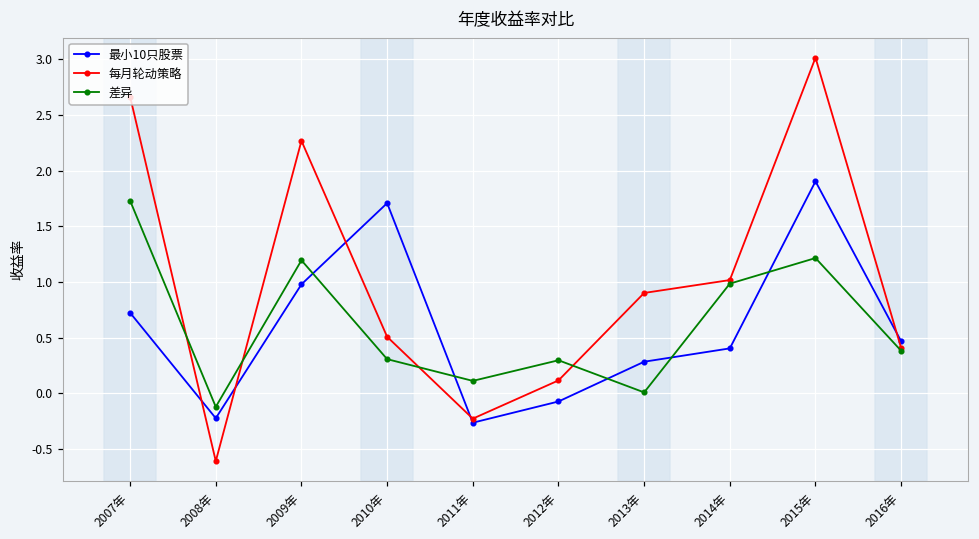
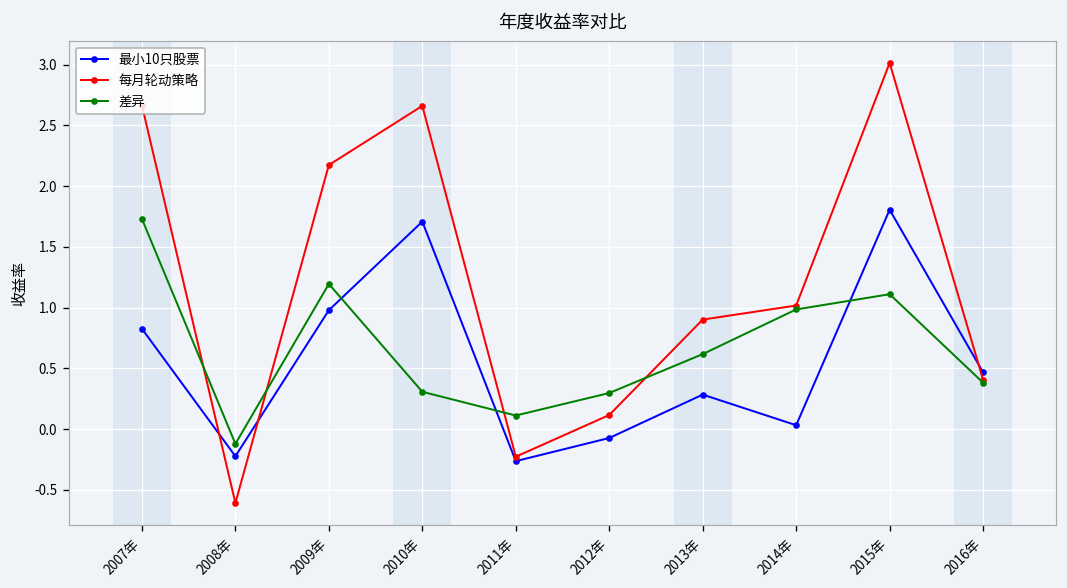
最小10只股票, 2007年: 0.72 -> 0.83
每月轮动策略, 2009年: 2.27 -> 2.17
每月轮动策略, 2010年: 0.51 -> 2.66
差异, 2013年: 0.01 -> 0.62
最小10只股票, 2014年: 0.40 -> 0.03
最小10只股票, 2015年: 1.90 -> 1.81
差异, 2015年: 1.21 -> 1.11
